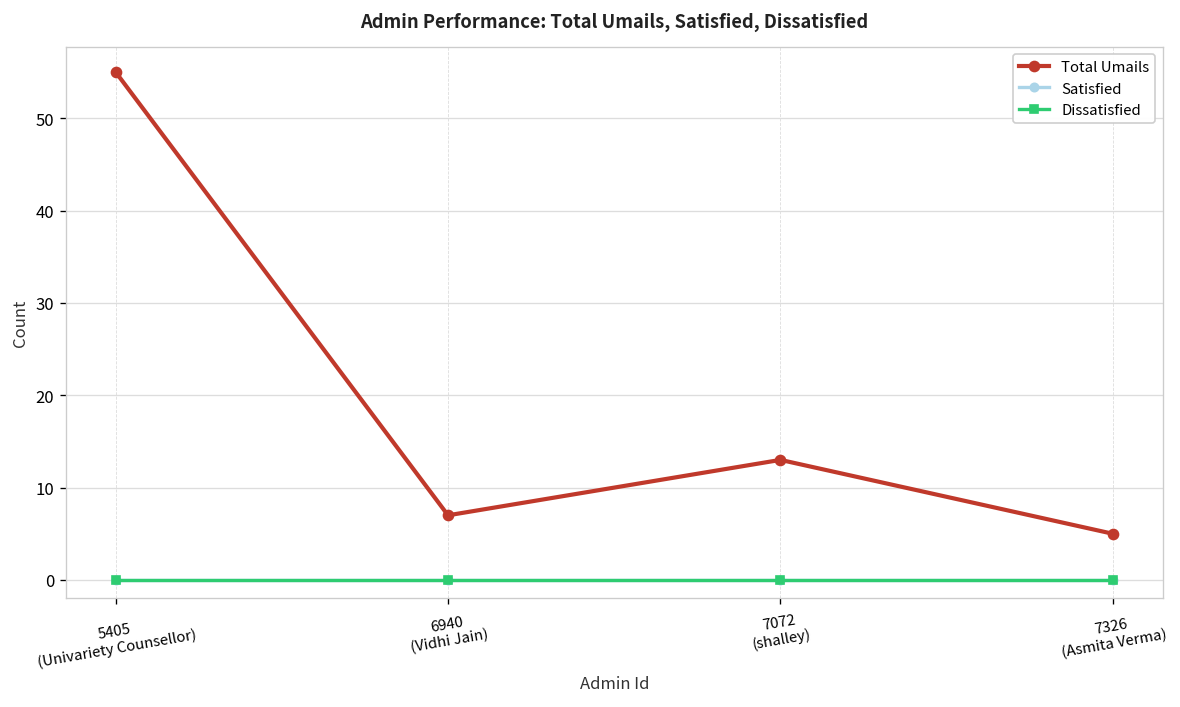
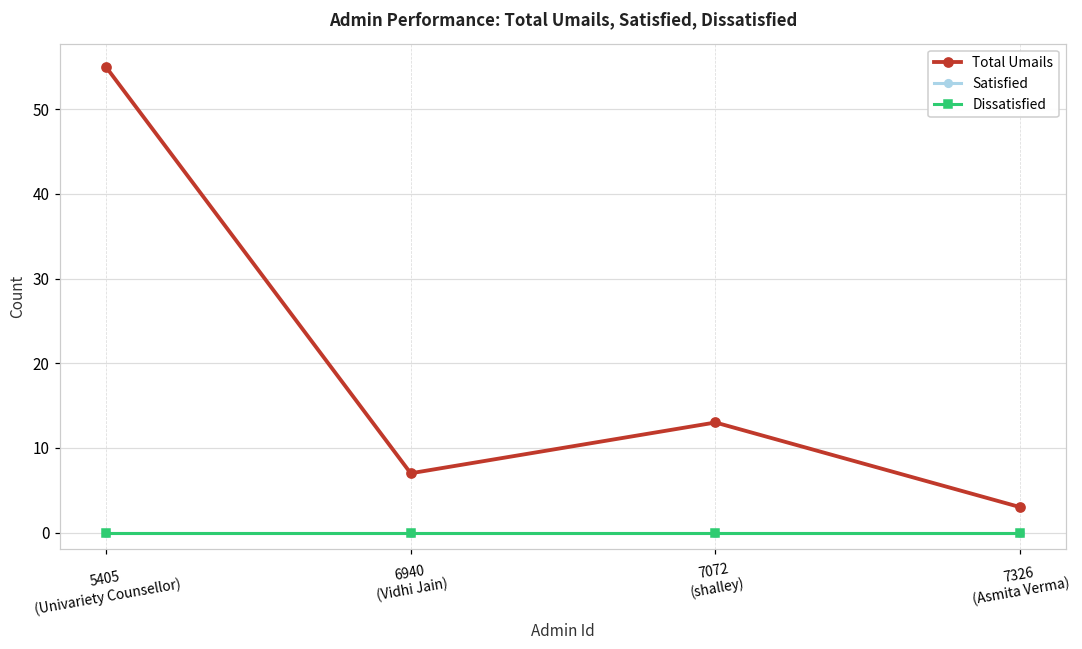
Total Umails, 7326 (Asmita Verma): 5 -> 3
